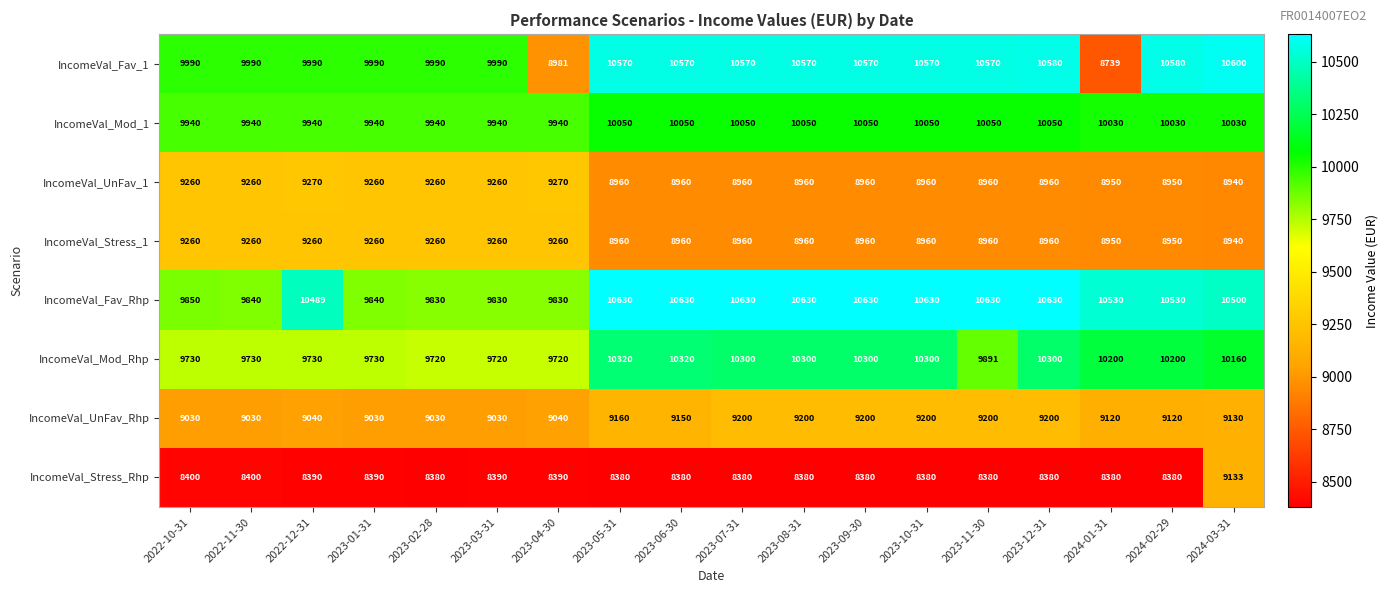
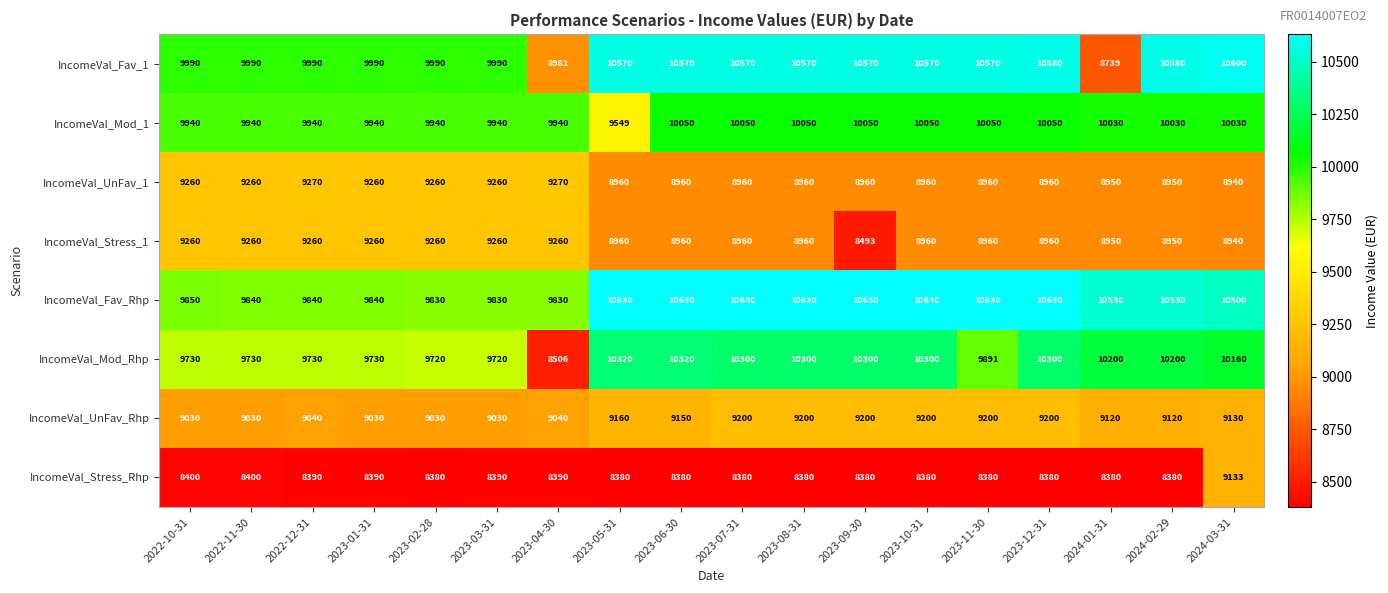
IncomeVal_Mod_1, 2023-05-31: 10050 -> 9549
IncomeVal_Stress_1, 2023-09-30: 8960 -> 8493
IncomeVal_Fav_Rhp, 2022-12-31: 10489 -> 9840
IncomeVal_Mod_Rhp, 2023-04-30: 9720 -> 8506
